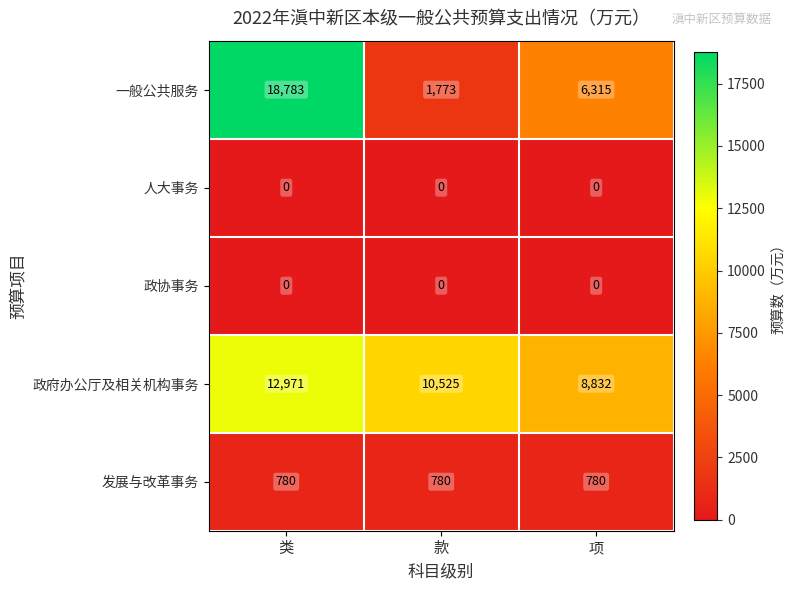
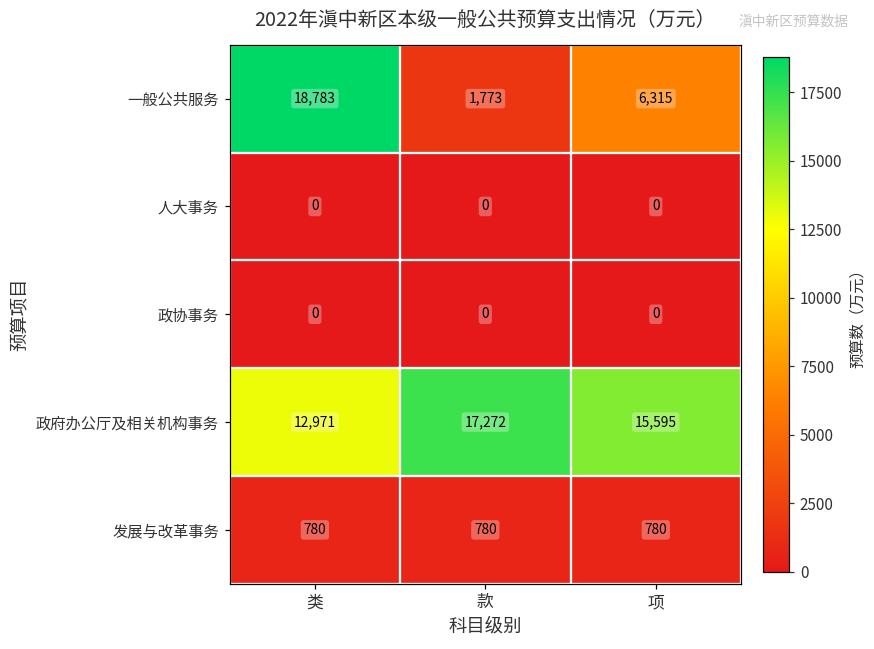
政府办公厅及相关机构事务, 款: 10,525 -> 17,272
政府办公厅及相关机构事务, 项: 8,832 -> 15,595
